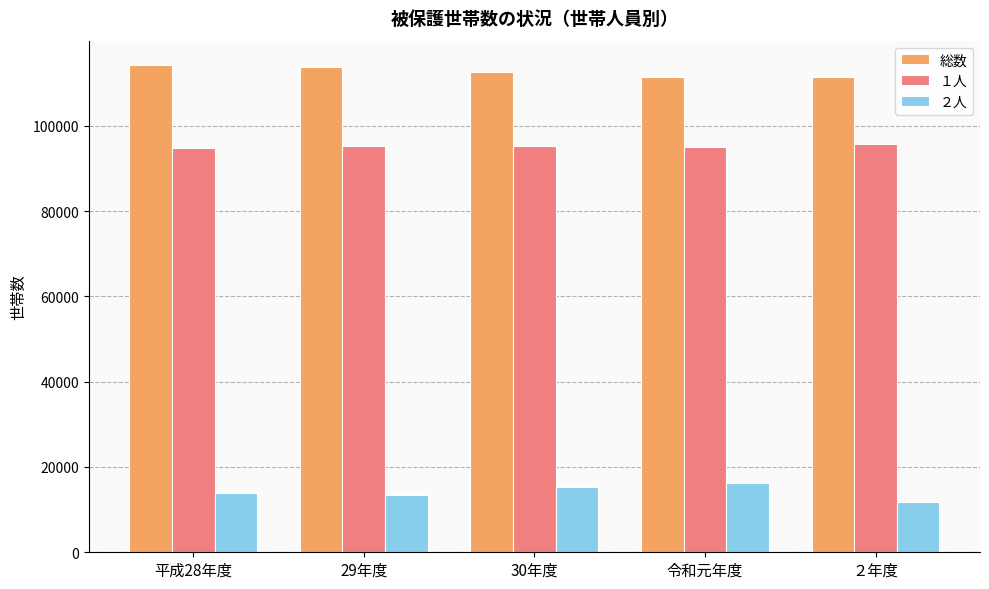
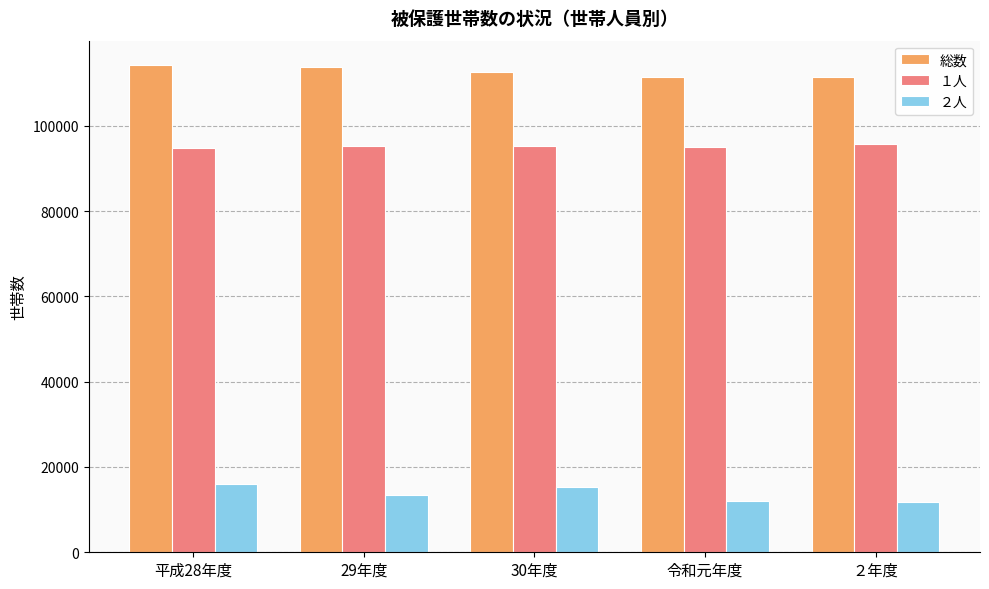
２人, 平成28年度: 14000 -> 16000
２人, 令和元年度: 16000 -> 12000
